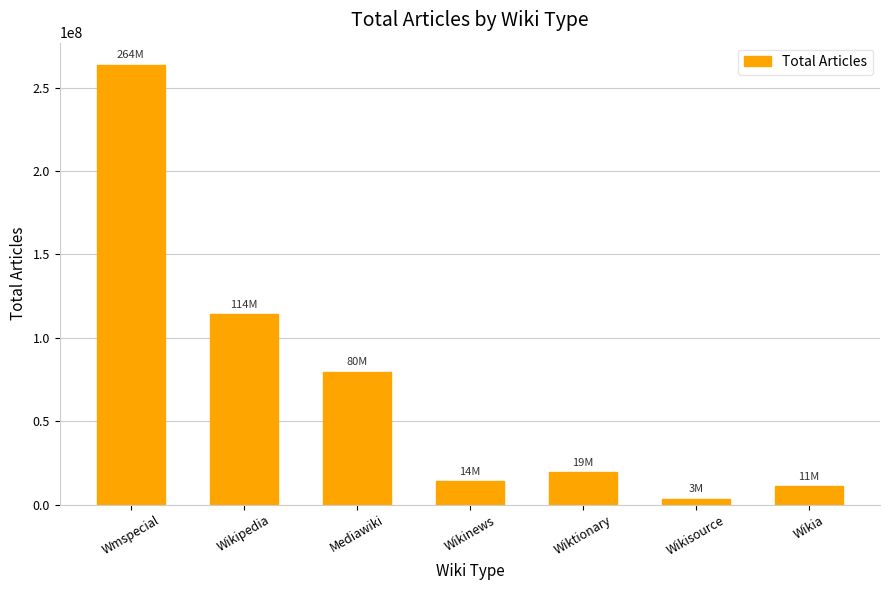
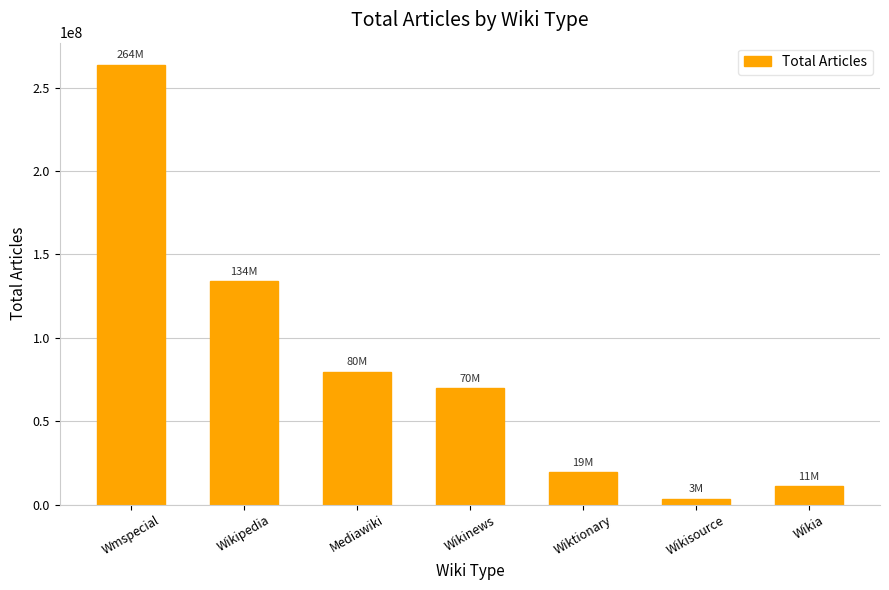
Wikipedia: 114M -> 134M
Wikinews: 14M -> 70M
